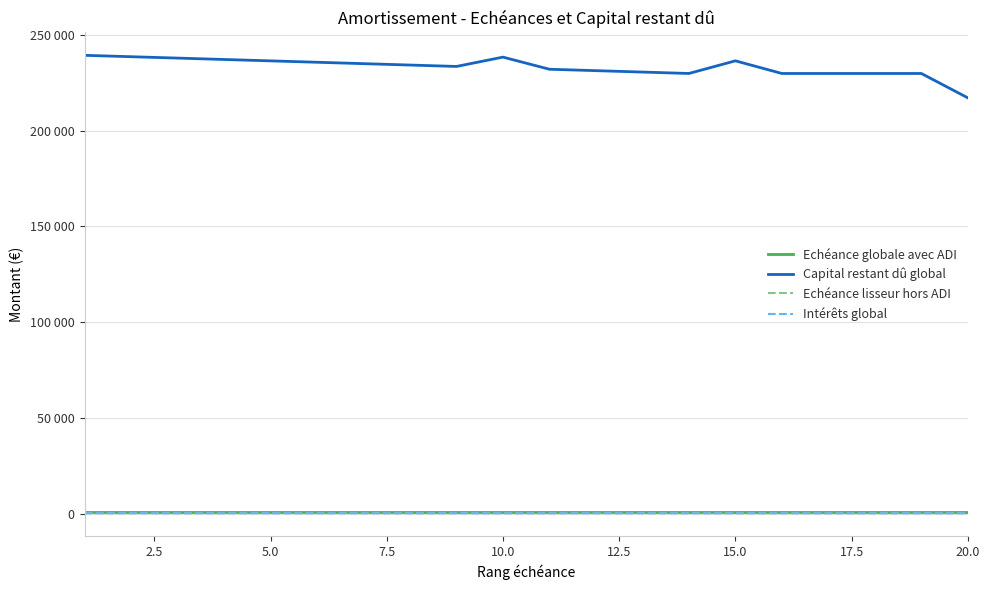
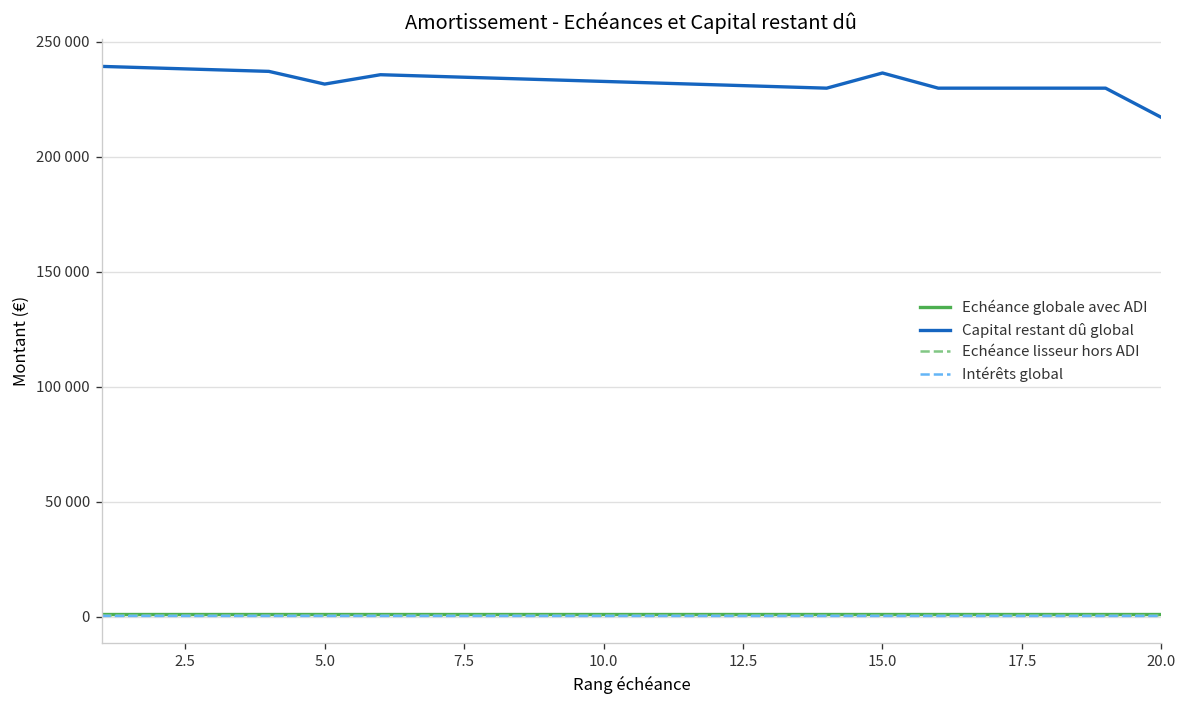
Capital restant dû global, 5.0: 236000 -> 232000
Capital restant dû global, 10.0: 238000 -> 233000
